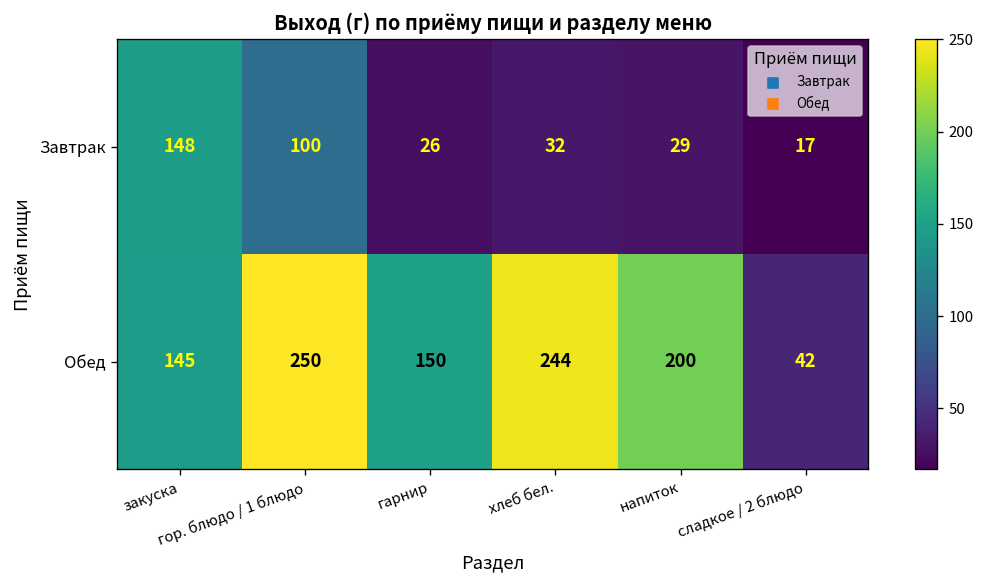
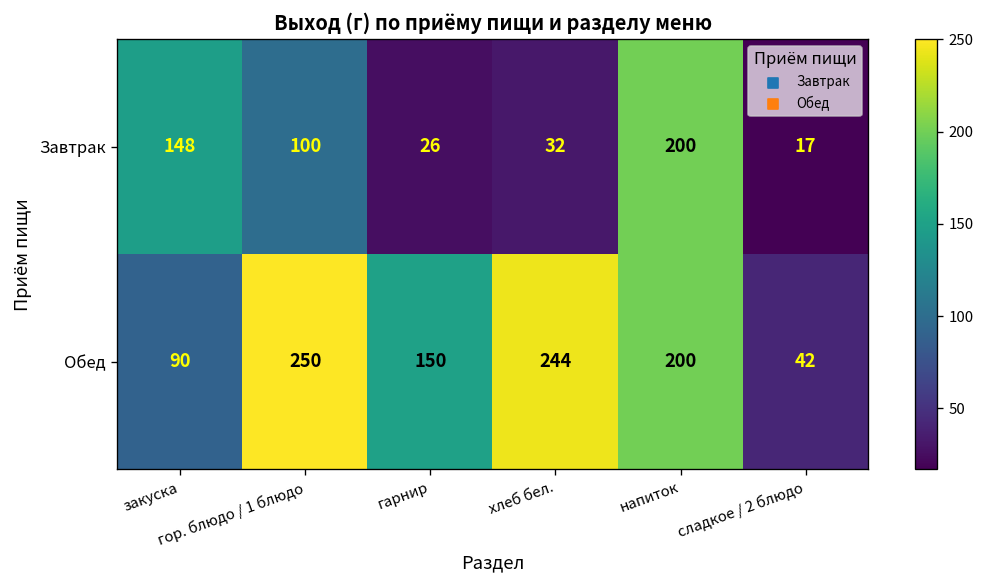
Завтрак, напиток: 29 -> 200
Обед, закуска: 145 -> 90
